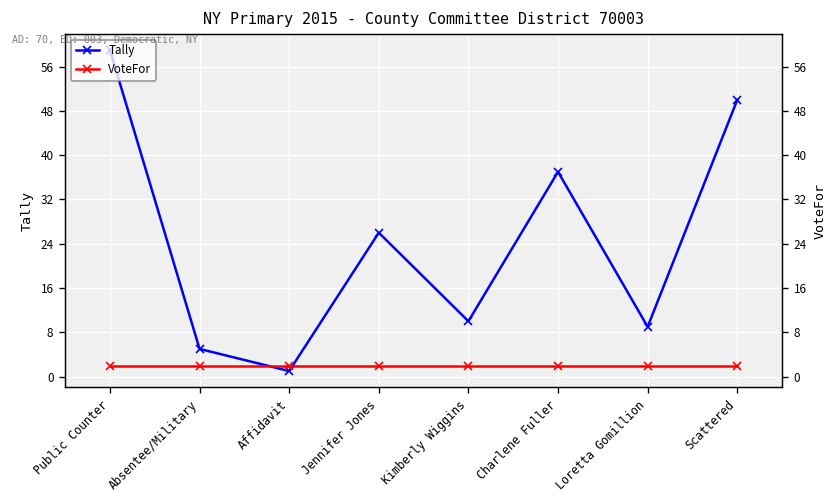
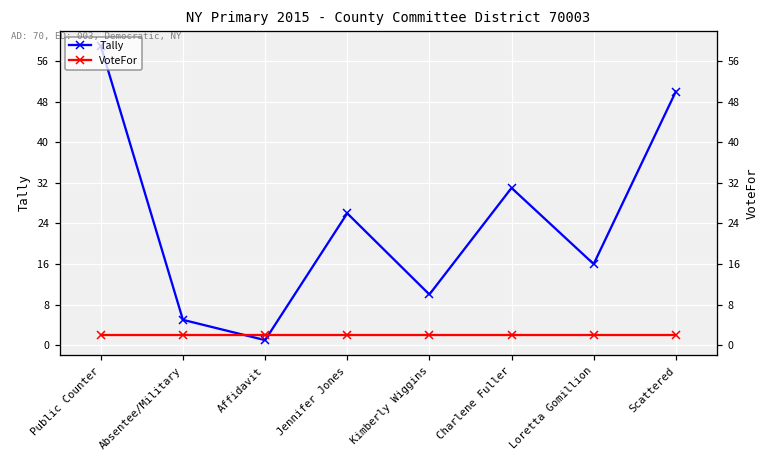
Tally, Charlene Fuller: 37 -> 31
Tally, Loretta Gomillion: 9 -> 16
